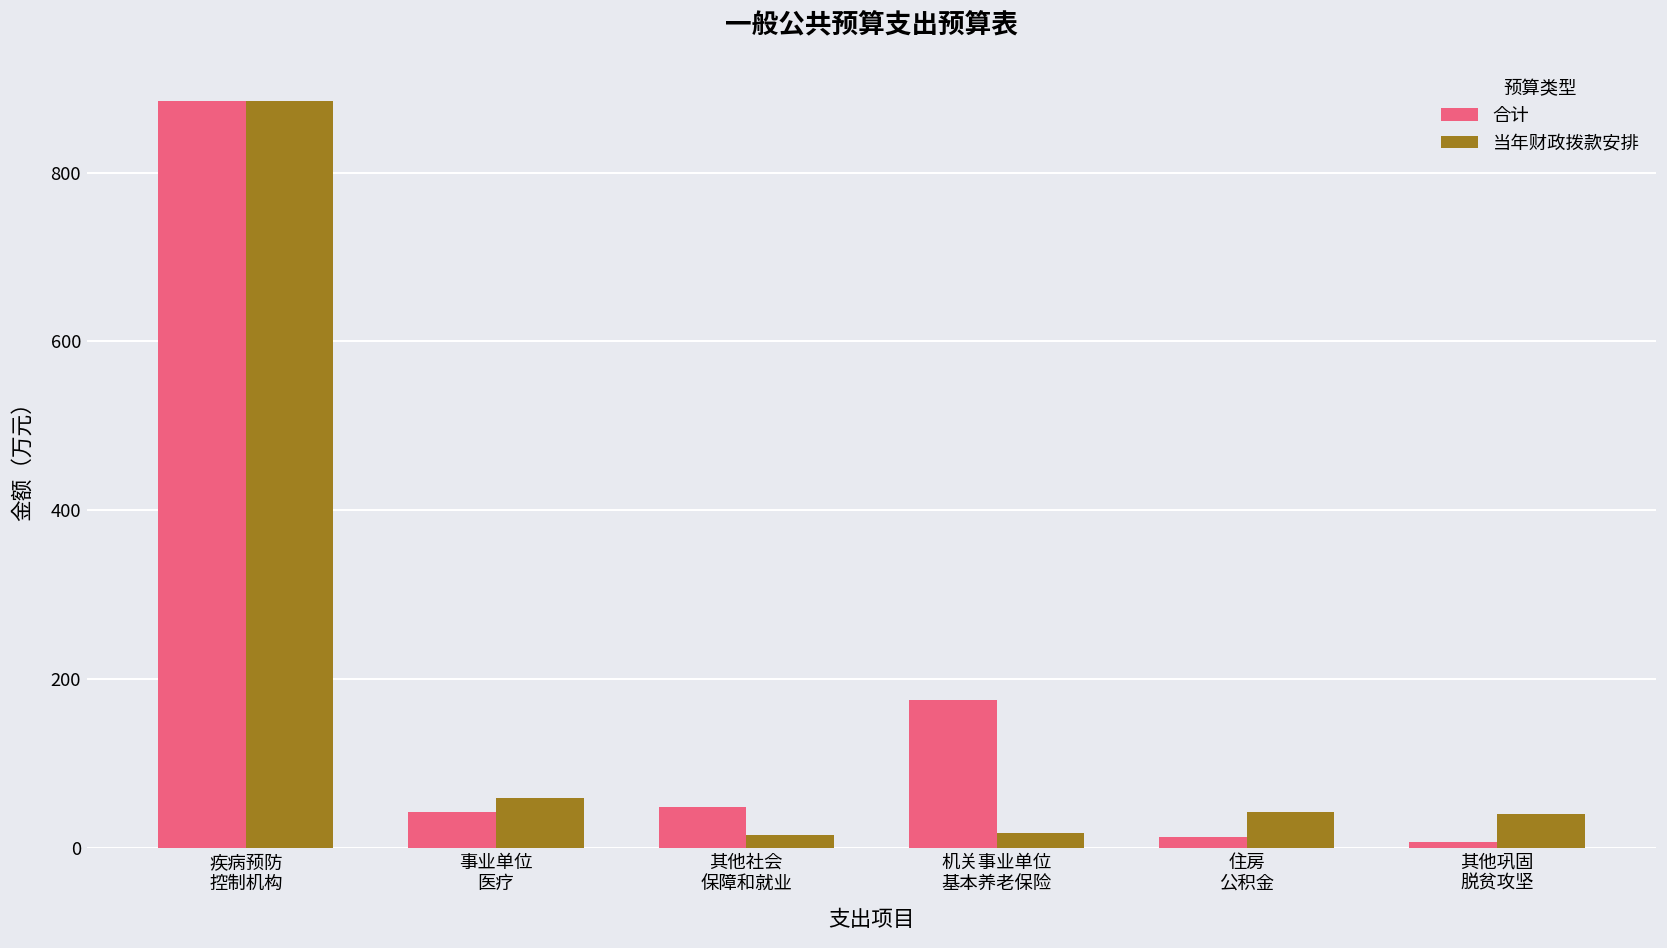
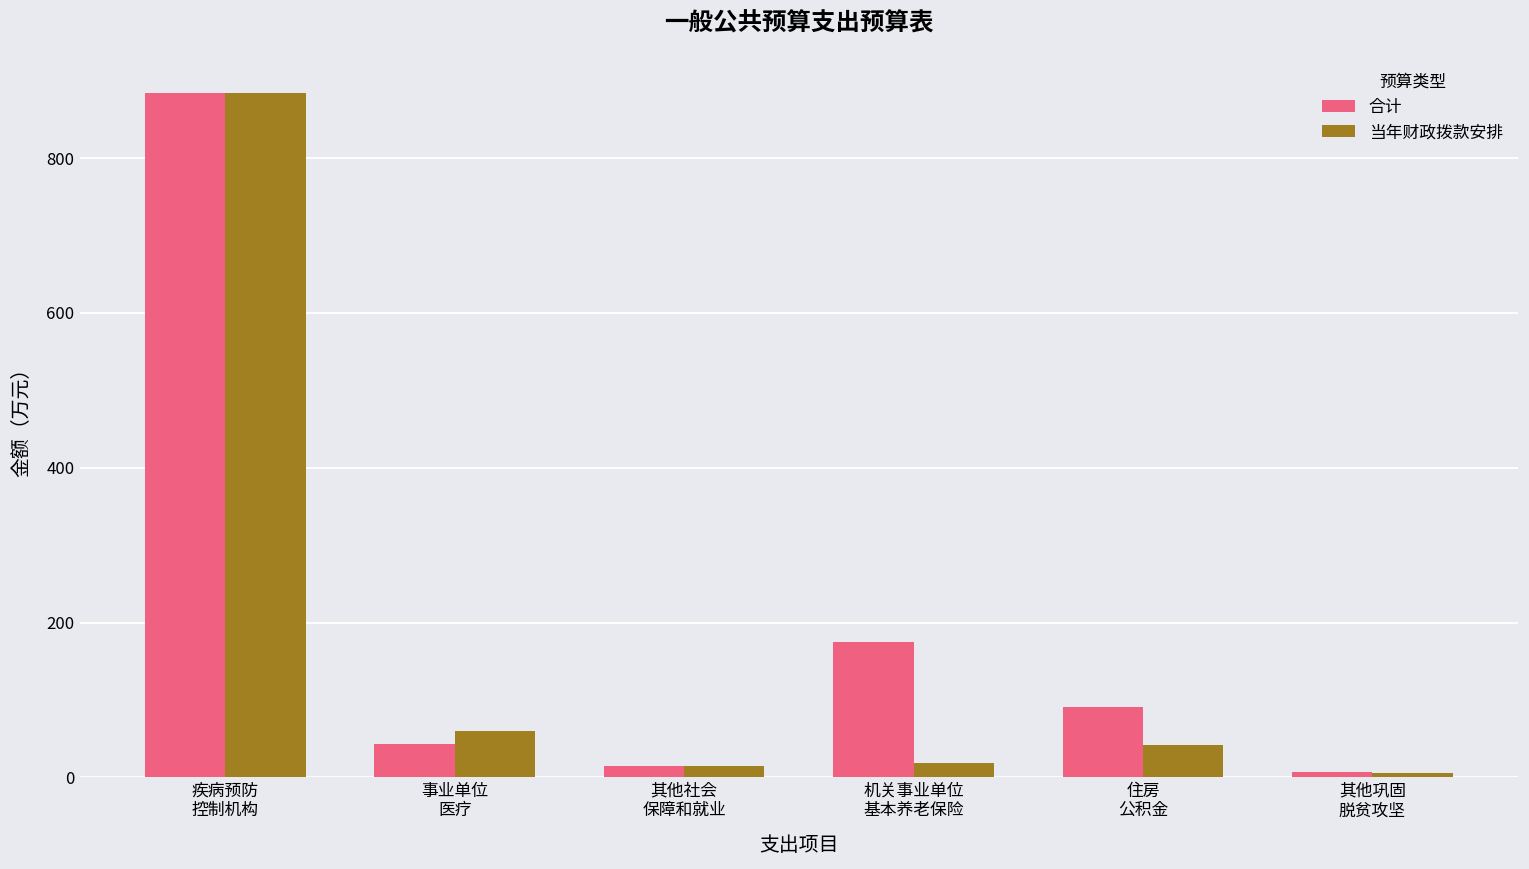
合计, 其他社会 保障和就业: 50 -> 20
合计, 住房 公积金: 10 -> 90
当年财政拨款安排, 其他巩固 脱贫攻坚: 40 -> 10
